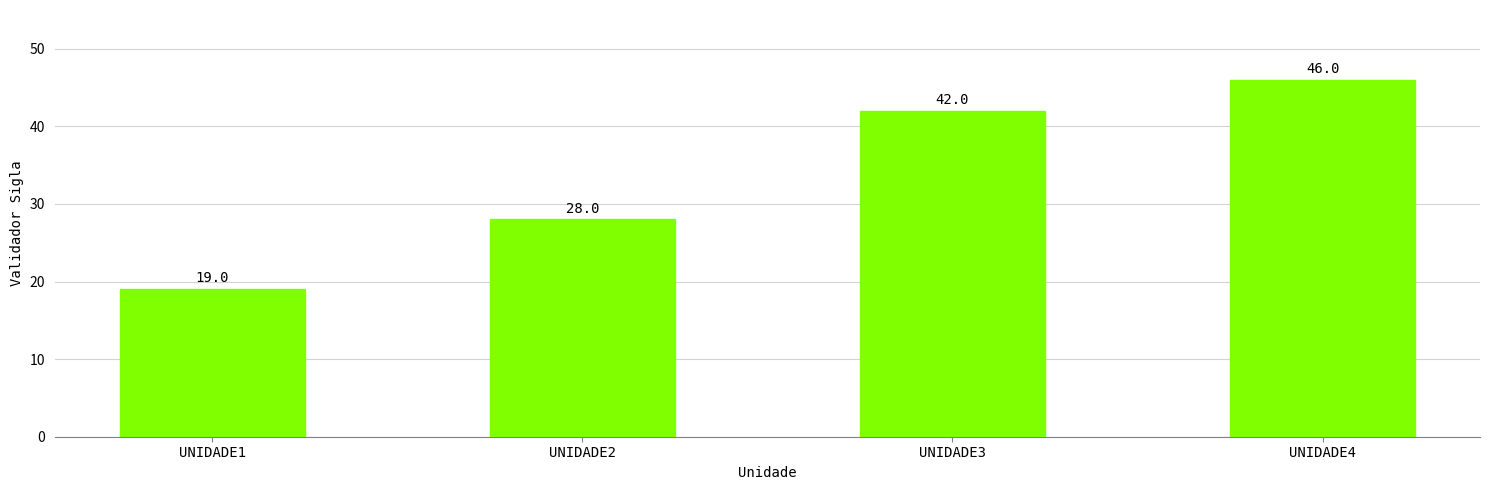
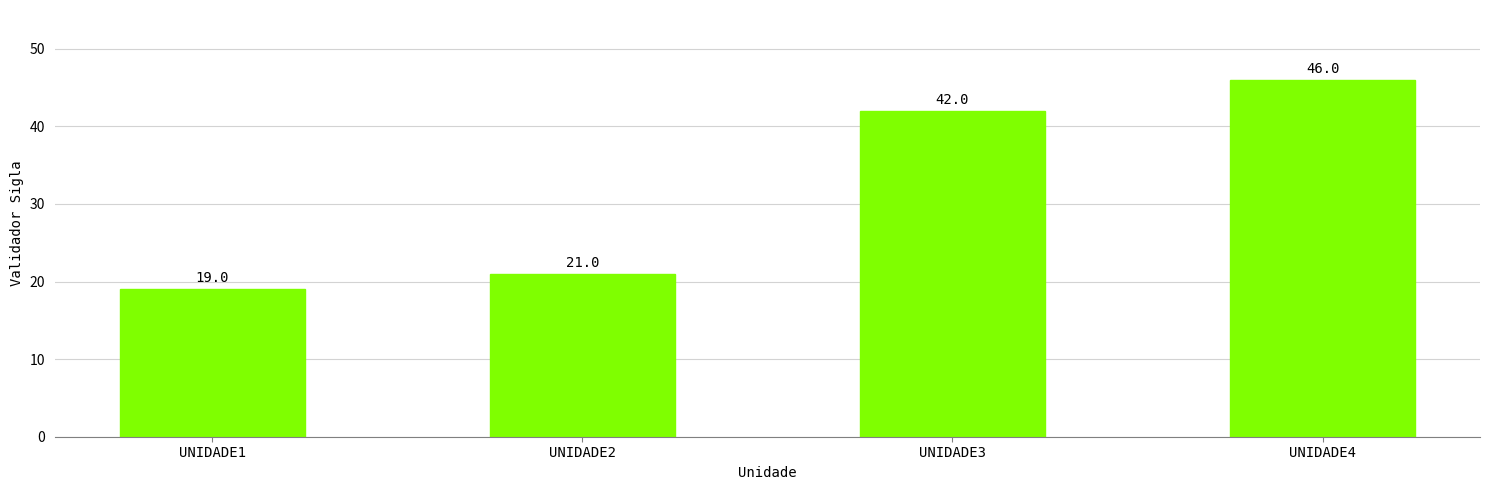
UNIDADE2: 28.0 -> 21.0
